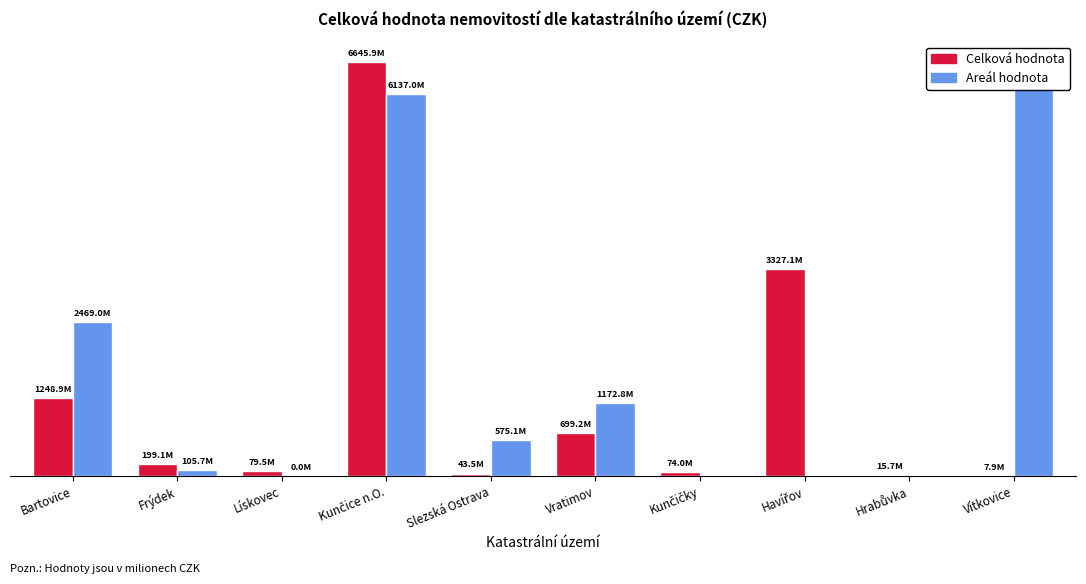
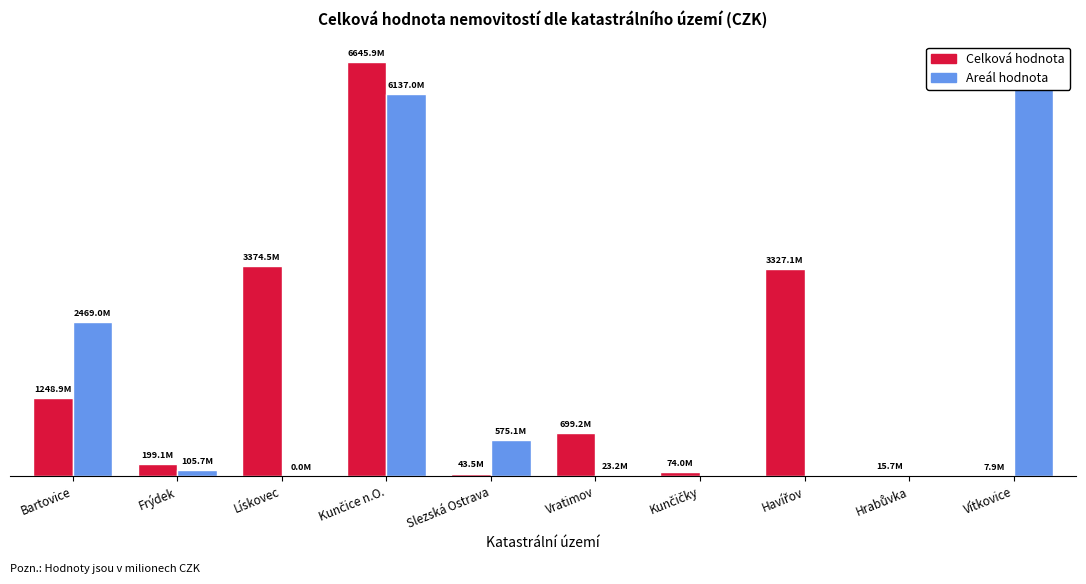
Celková hodnota, Lískovec: 79.5M -> 3374.5M
Areál hodnota, Vratimov: 1172.8M -> 23.2M
